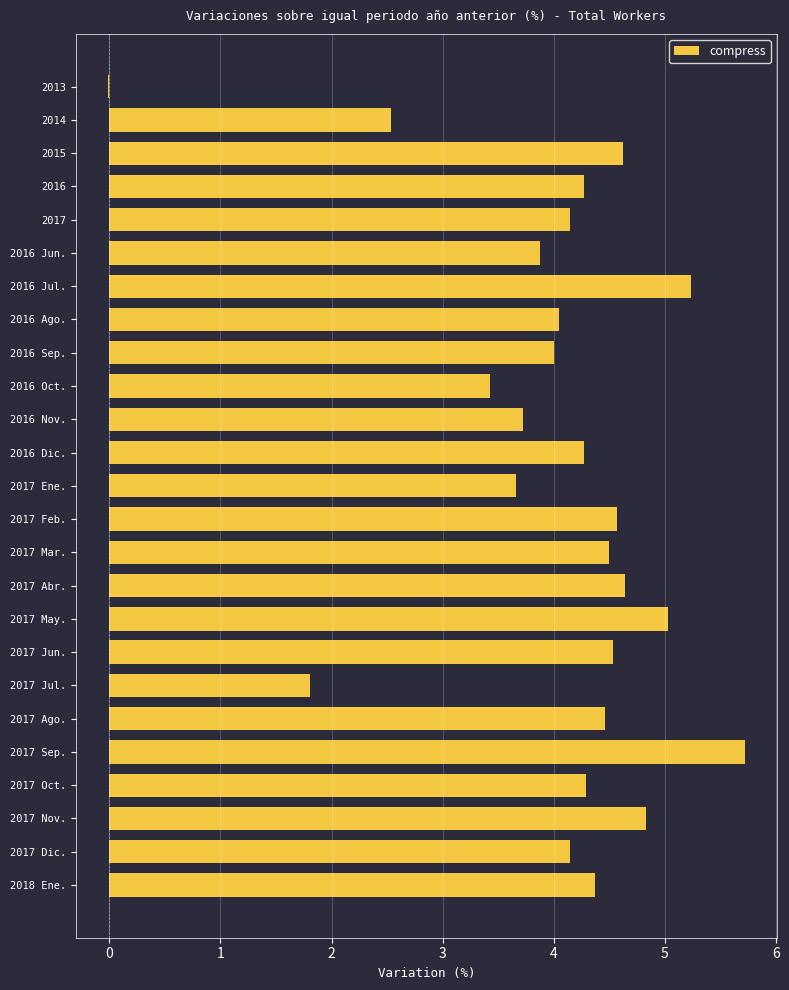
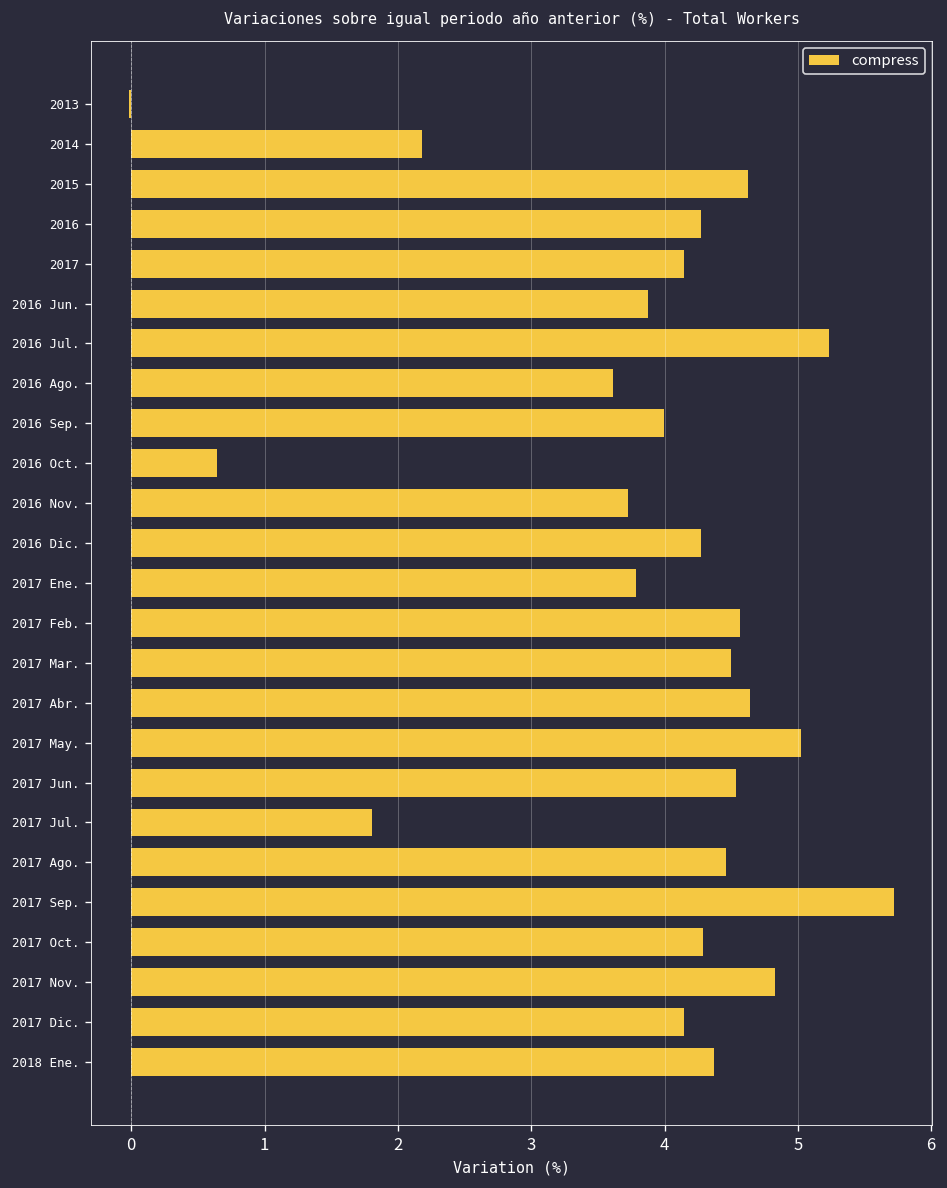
2014: 2.53 -> 2.18
2016 Ago.: 4.05 -> 3.61
2016 Oct.: 3.42 -> 0.64
2017 Ene.: 3.66 -> 3.79
